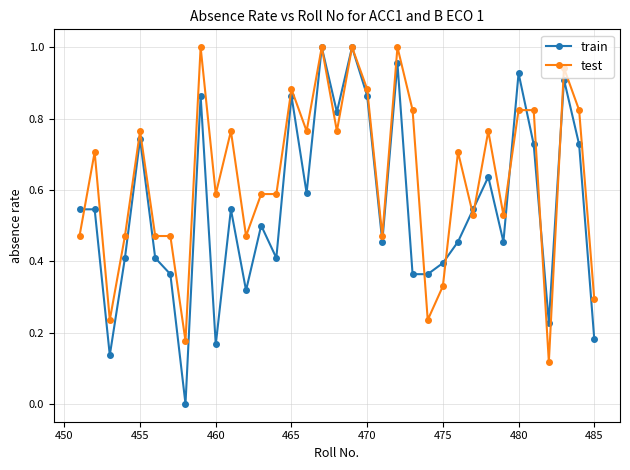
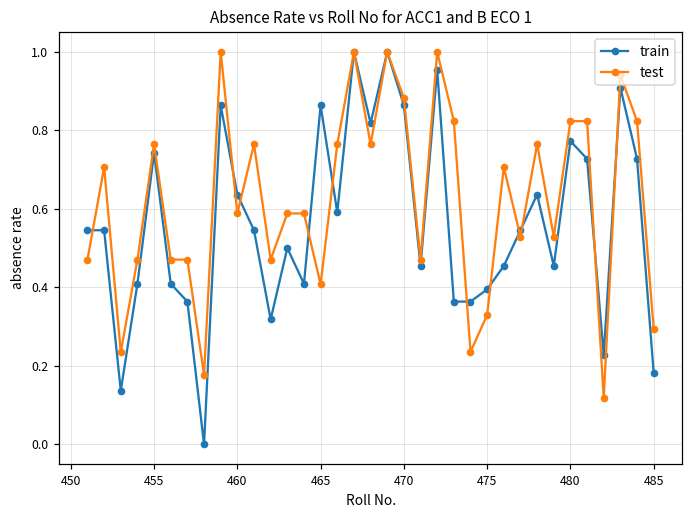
train, 460: 0.17 -> 0.64
test, 465: 0.88 -> 0.41
train, 480: 0.93 -> 0.77
